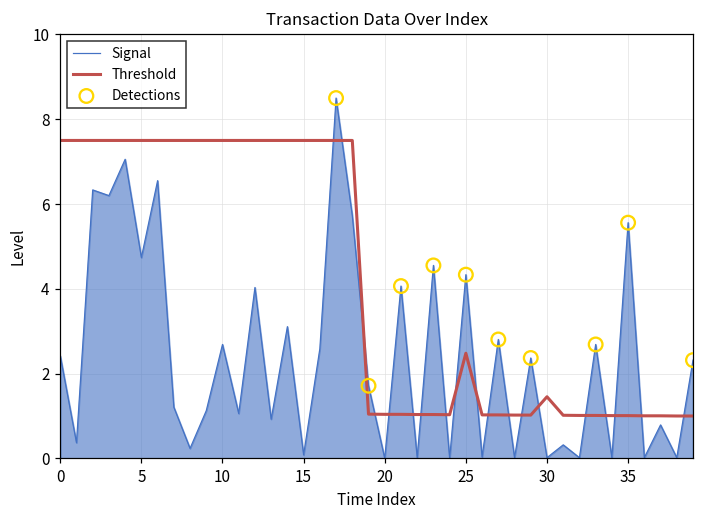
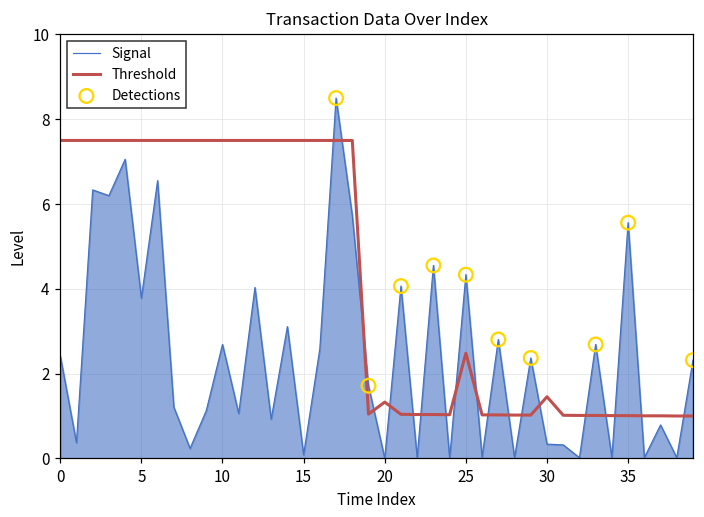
Signal, 5: 4.7 -> 3.8
Threshold, 20: 1.0 -> 1.3
Signal, 30: 0.0 -> 0.3
